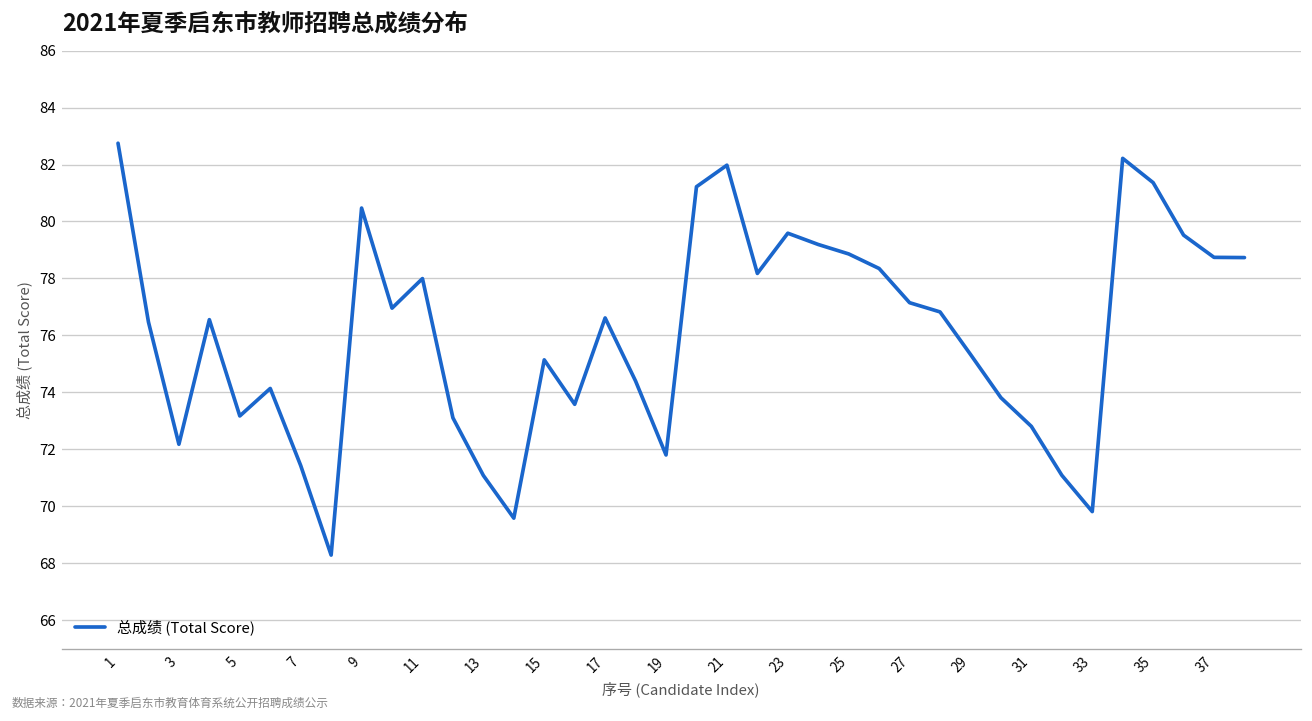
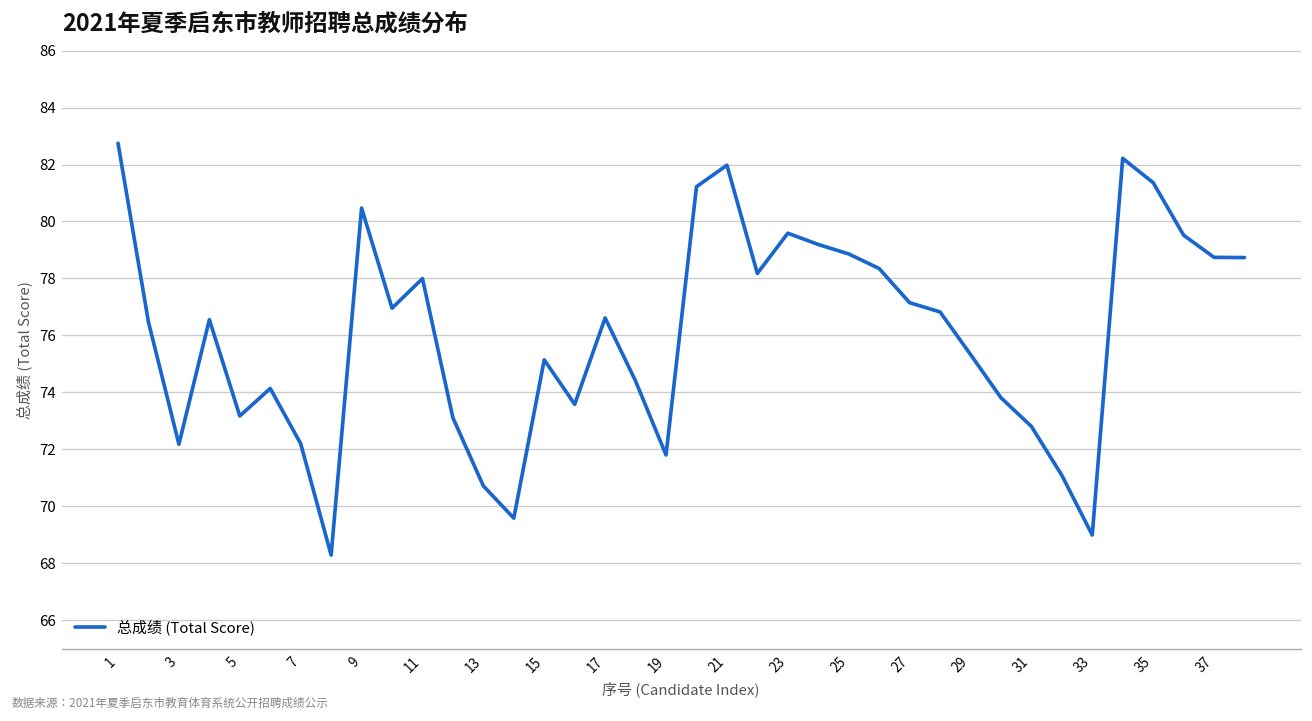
7: 71.4 -> 72.2
13: 71.1 -> 70.7
33: 69.8 -> 69.0
